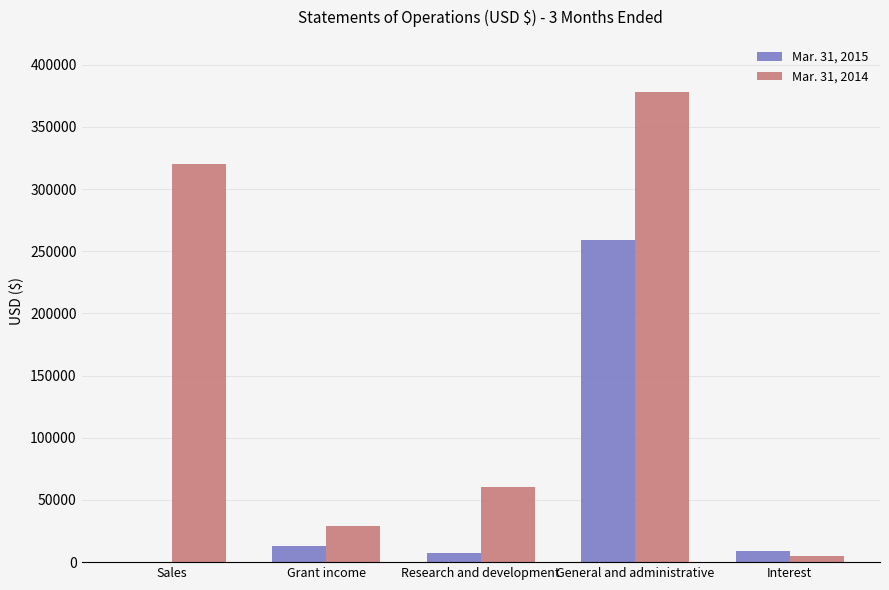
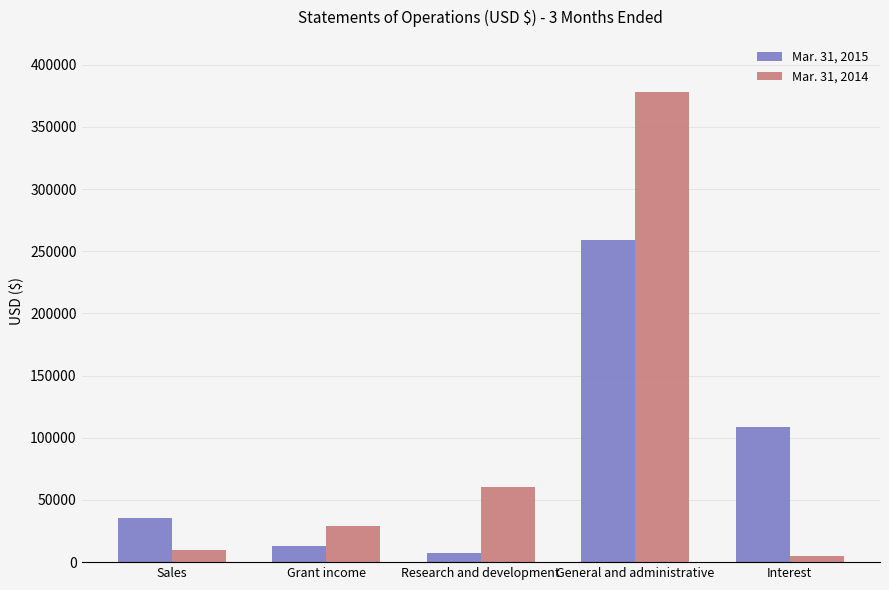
Mar. 31, 2015, Sales: 0 -> 36000
Mar. 31, 2014, Sales: 320000 -> 10000
Mar. 31, 2015, Interest: 9000 -> 109000
